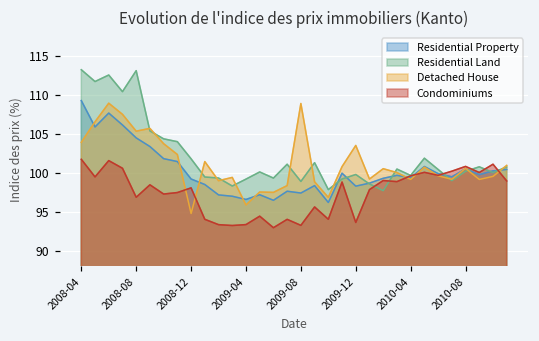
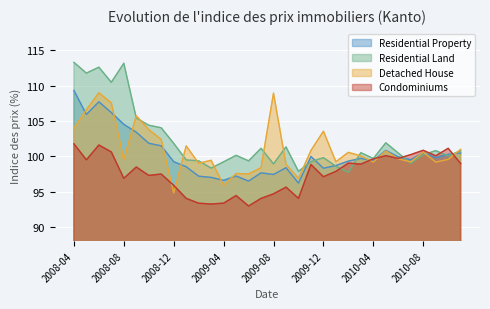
Detached House, 2008-08: 105 -> 100
Condominiums, 2008-12: 98 -> 96
Condominiums, 2009-08: 93 -> 95
Condominiums, 2009-12: 94 -> 97
